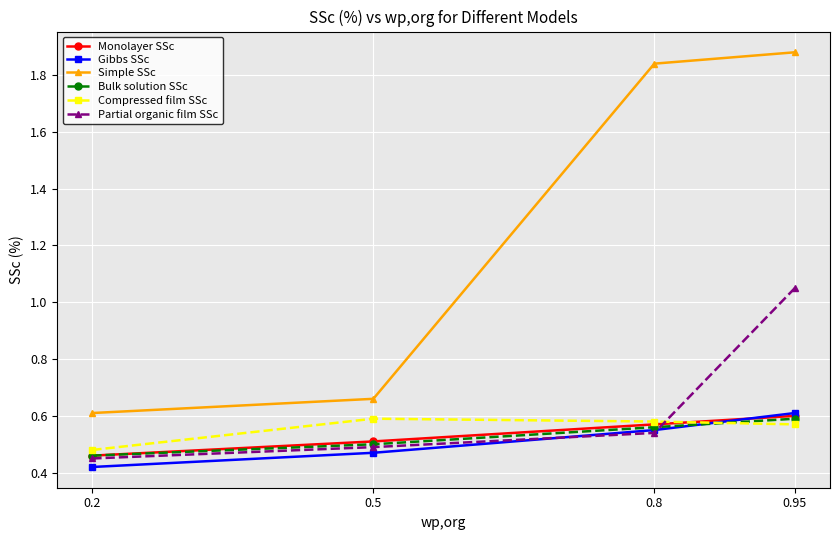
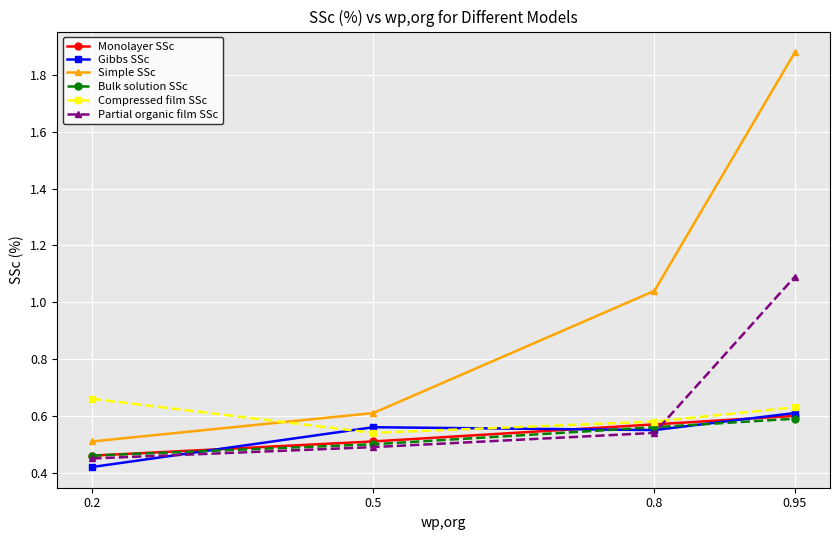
Simple SSc, 0.2: 0.61 -> 0.51
Compressed film SSc, 0.2: 0.48 -> 0.66
Gibbs SSc, 0.5: 0.47 -> 0.56
Simple SSc, 0.5: 0.66 -> 0.61
Compressed film SSc, 0.5: 0.59 -> 0.54
Simple SSc, 0.8: 1.84 -> 1.04
Compressed film SSc, 0.95: 0.57 -> 0.63
Partial organic film SSc, 0.95: 1.05 -> 1.09
